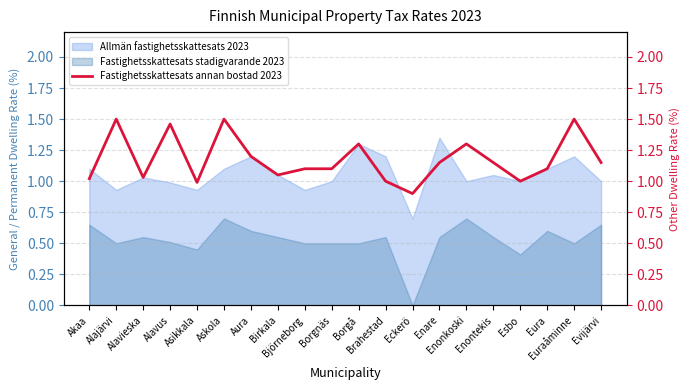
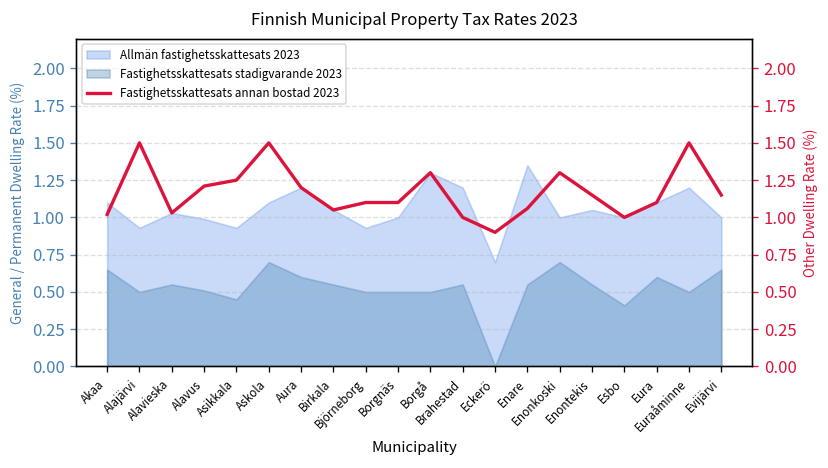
Fastighetsskattesats annan bostad 2023, Alavus: 1.46 -> 1.21
Fastighetsskattesats annan bostad 2023, Asikkala: 0.99 -> 1.25
Fastighetsskattesats annan bostad 2023, Enare: 1.15 -> 1.06
